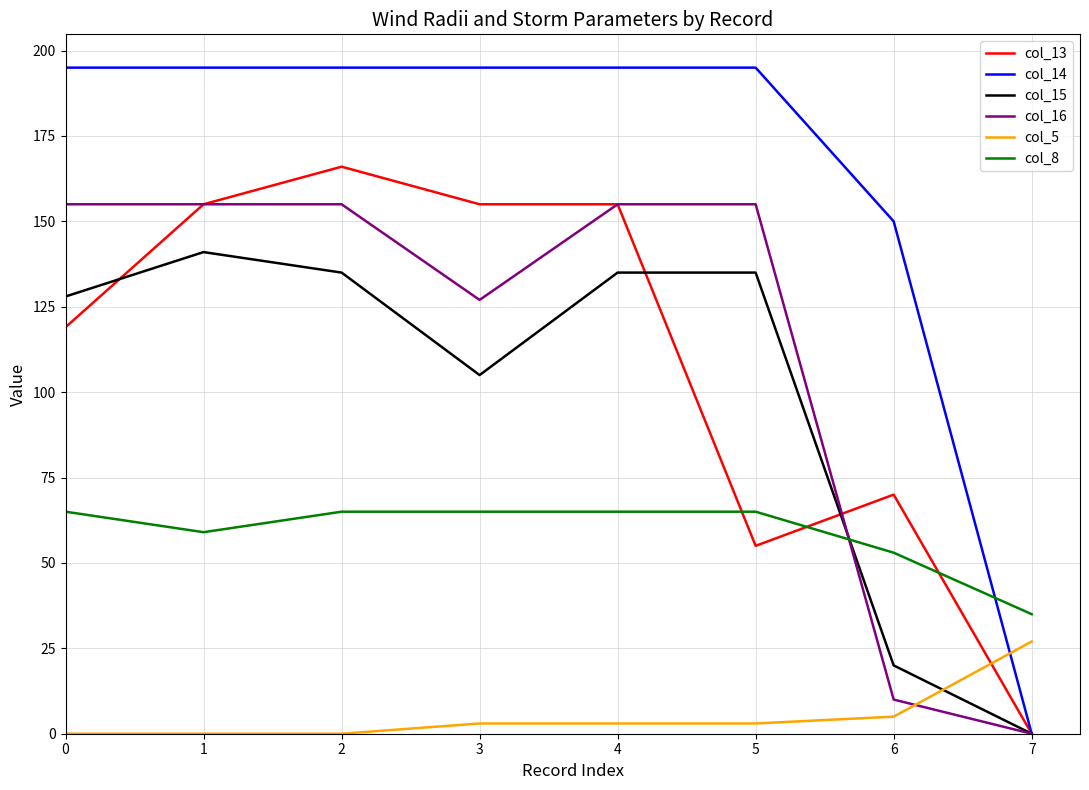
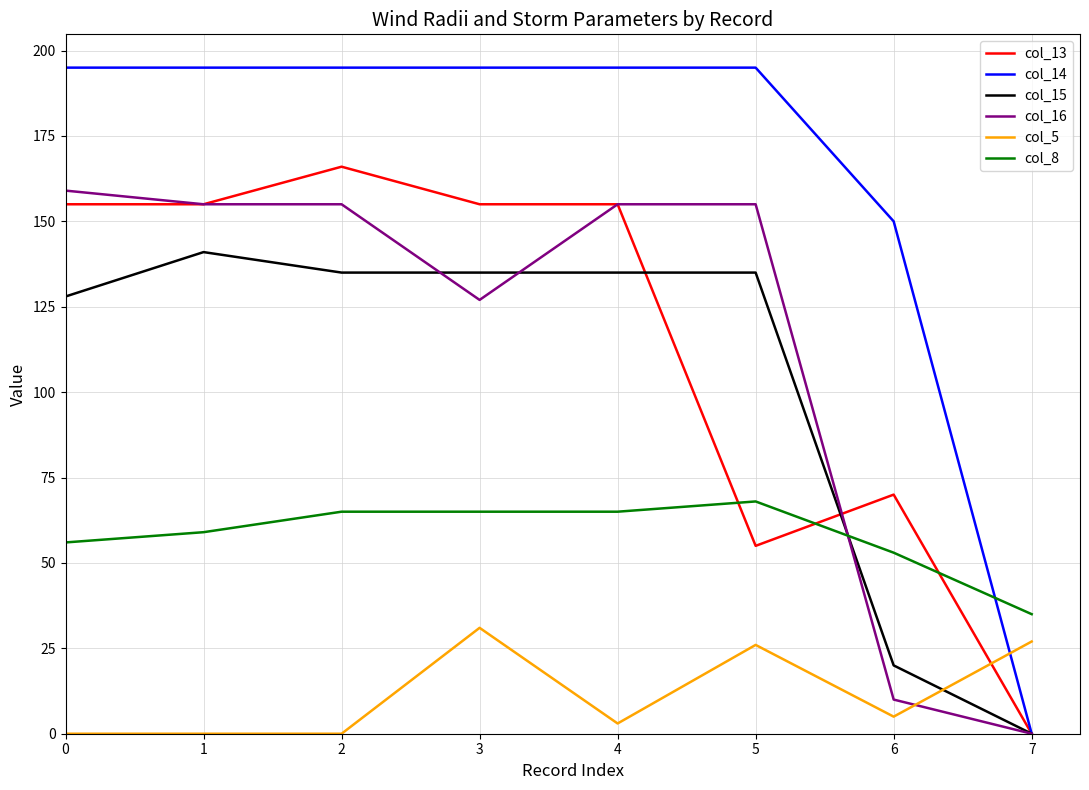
col_13, 0: 119 -> 155
col_16, 0: 155 -> 159
col_8, 0: 65 -> 56
col_15, 3: 105 -> 135
col_5, 3: 3 -> 31
col_5, 5: 3 -> 26
col_8, 5: 65 -> 68
